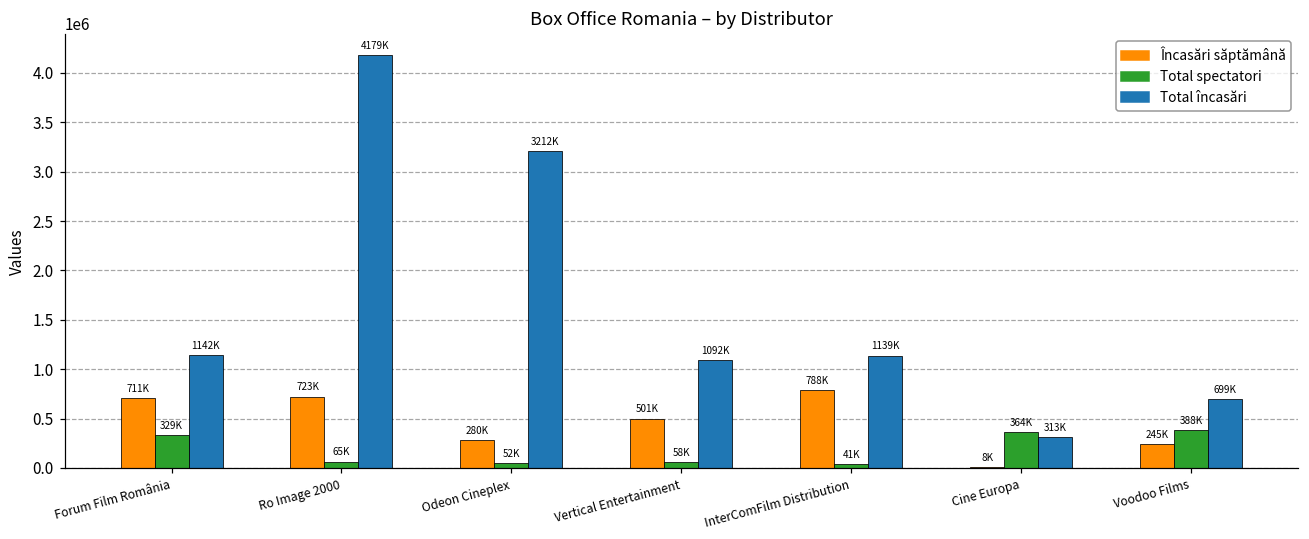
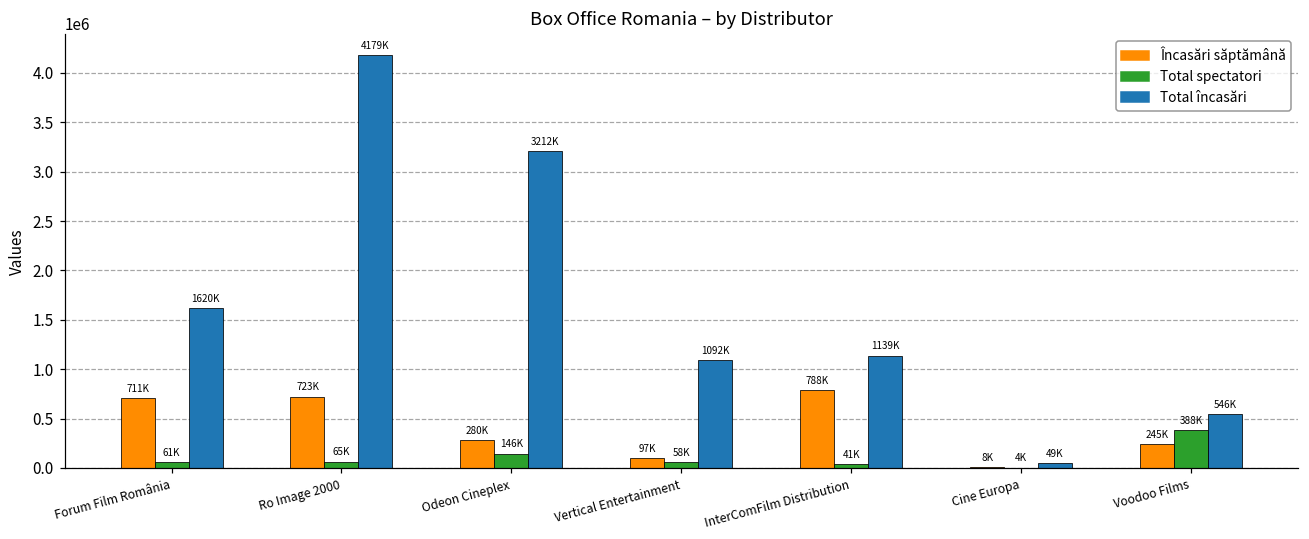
Total spectatori, Forum Film România: 329K -> 61K
Total încasări, Forum Film România: 1142K -> 1620K
Total spectatori, Odeon Cineplex: 52K -> 146K
Încasări săptămână, Vertical Entertainment: 501K -> 97K
Total spectatori, Cine Europa: 364K -> 4K
Total încasări, Cine Europa: 313K -> 49K
Total încasări, Voodoo Films: 699K -> 546K
